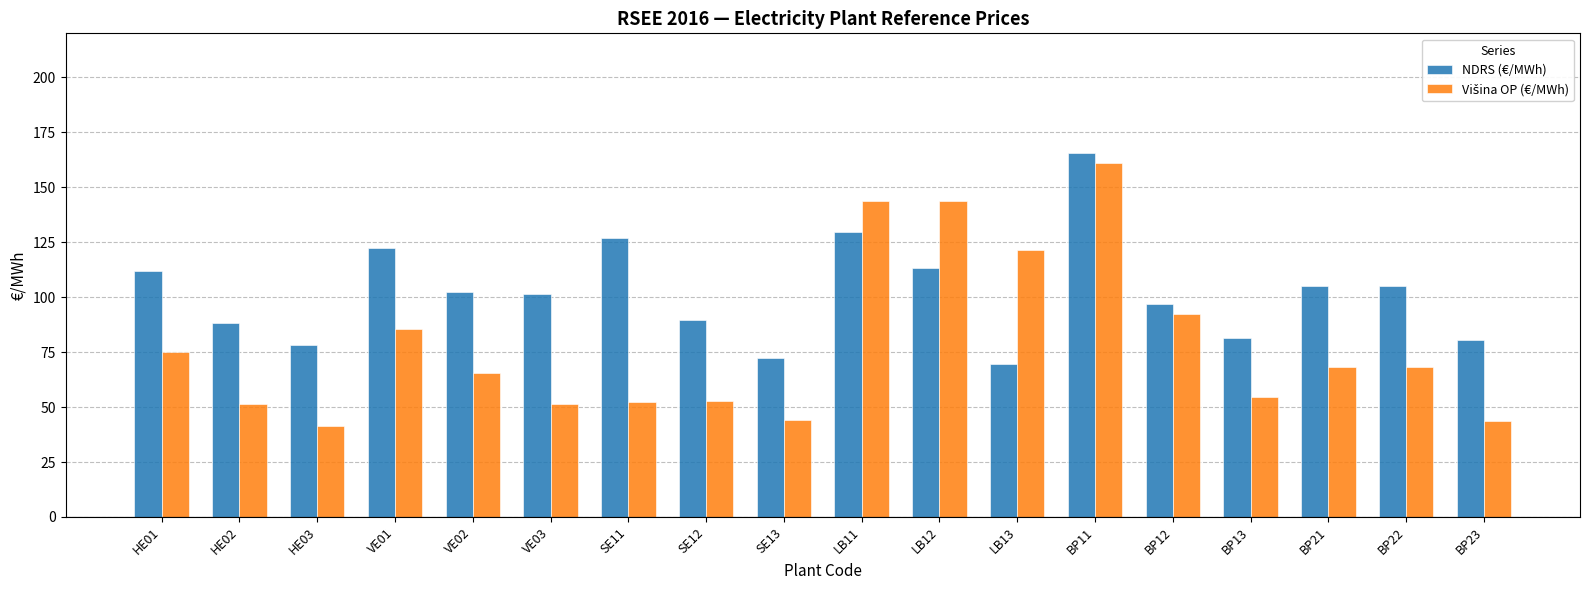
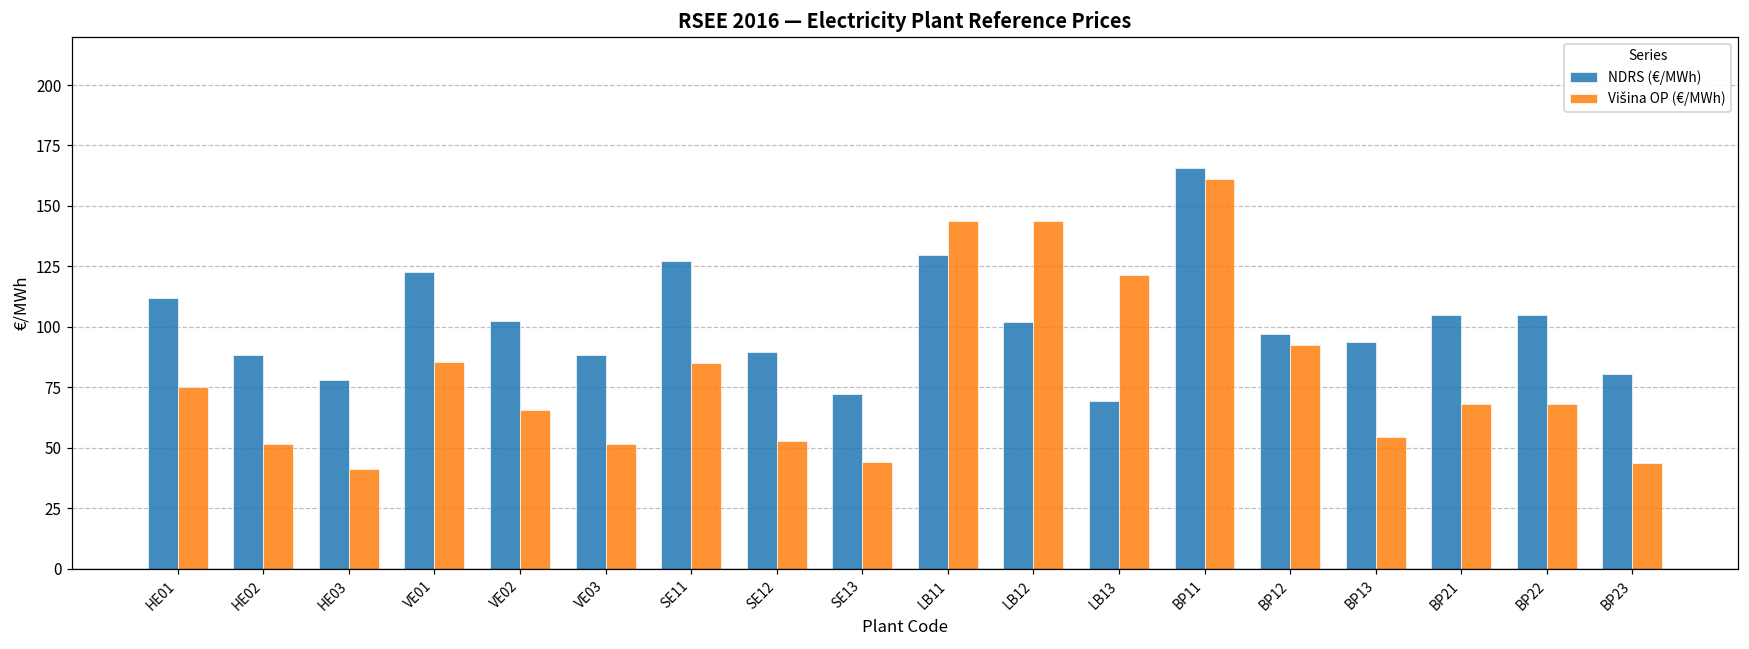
NDRS (€/MWh), VE03: 101 -> 88
Višina OP (€/MWh), SE11: 52 -> 85
NDRS (€/MWh), LB12: 113 -> 102
NDRS (€/MWh), BP13: 82 -> 94
